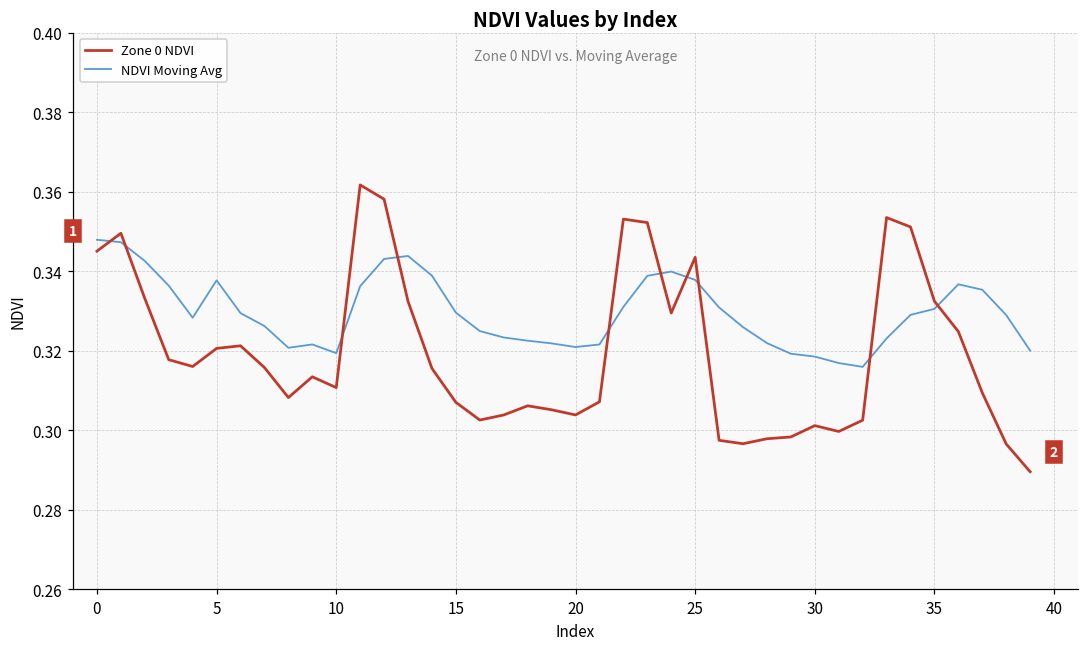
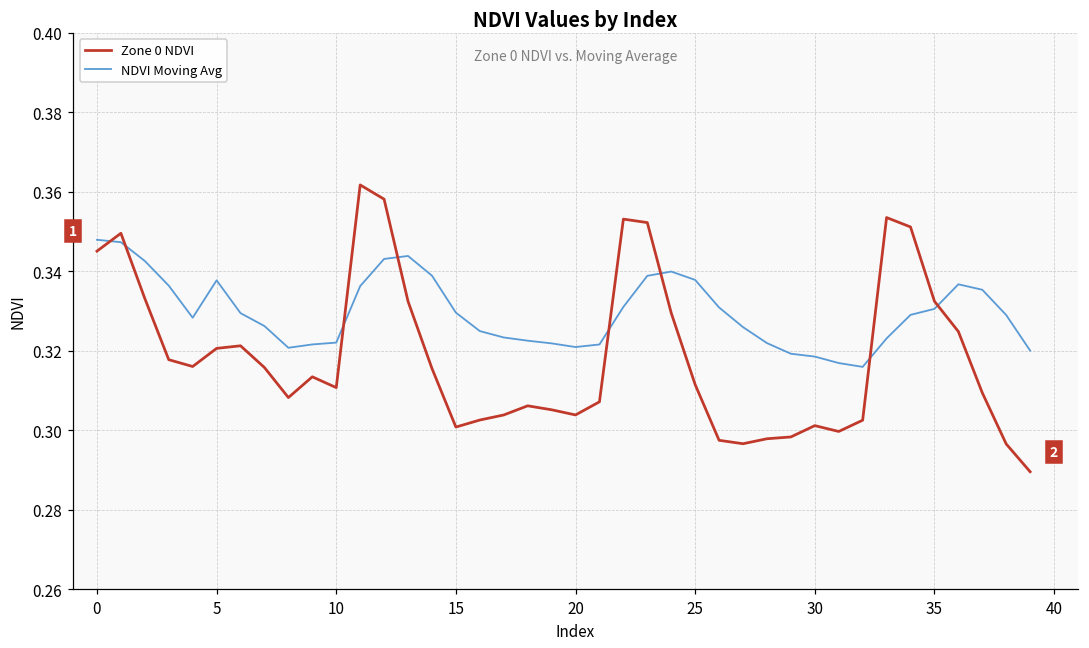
NDVI Moving Avg, 10: 0.319 -> 0.322
Zone 0 NDVI, 15: 0.307 -> 0.301
Zone 0 NDVI, 25: 0.343 -> 0.311
